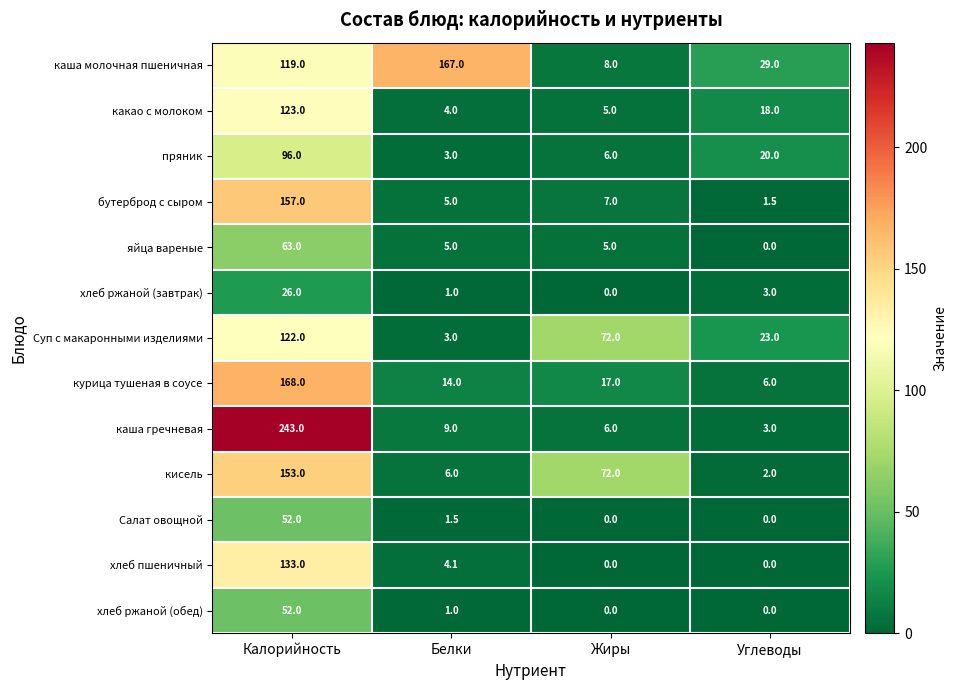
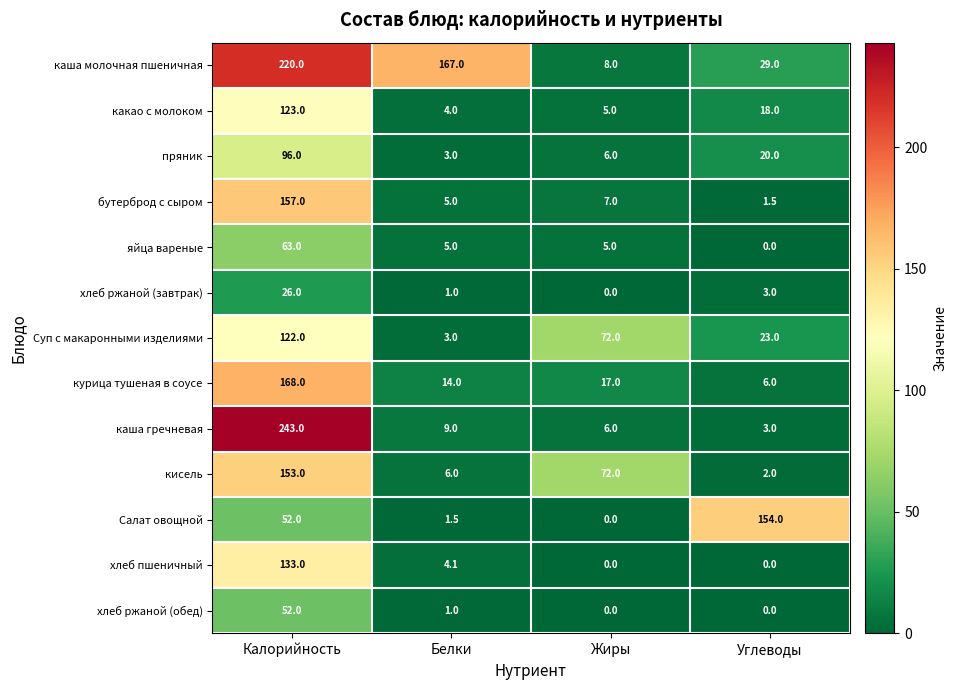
каша молочная пшеничная, Калорийность: 119.0 -> 220.0
Салат овощной, Углеводы: 0.0 -> 154.0
